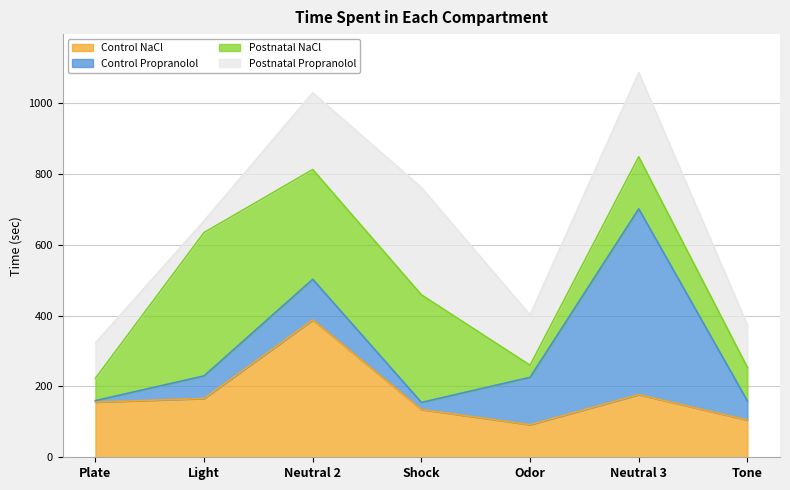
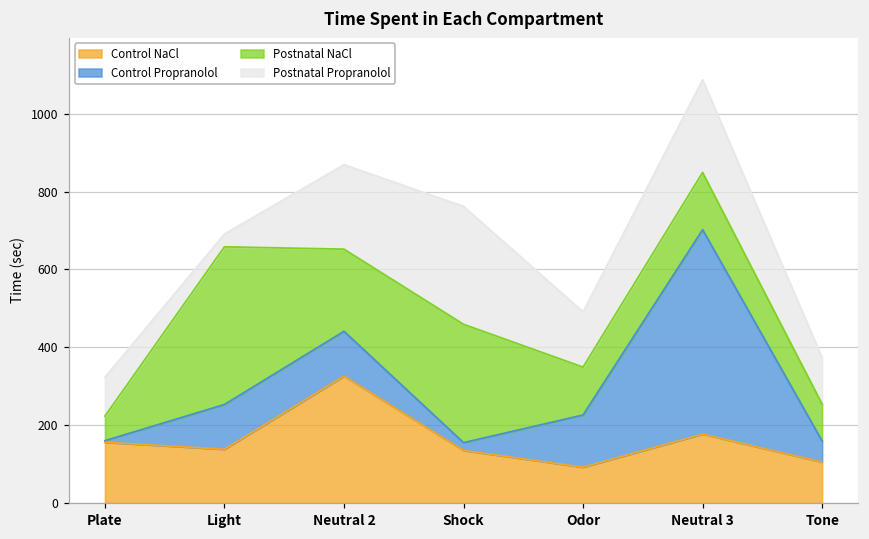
Control NaCl, Light: 170 -> 140
Control Propranolol, Light: 60 -> 120
Control NaCl, Neutral 2: 390 -> 330
Postnatal NaCl, Neutral 2: 310 -> 210
Postnatal NaCl, Odor: 30 -> 120
